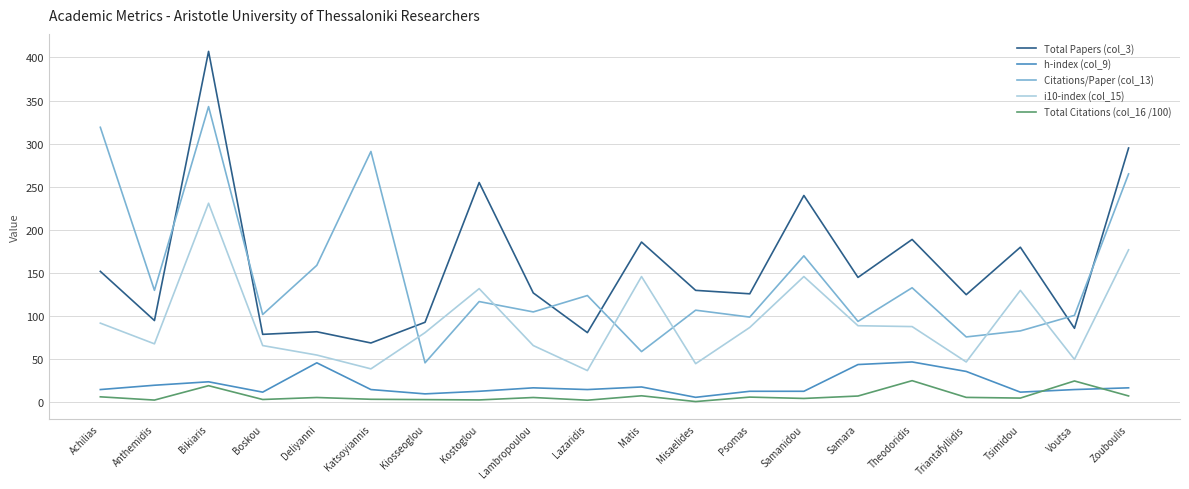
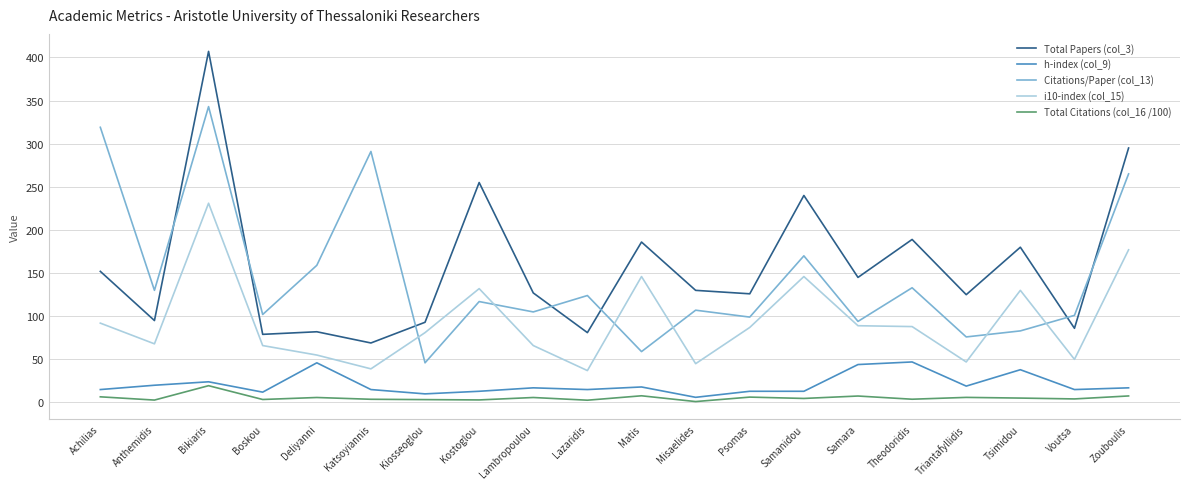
Total Citations (col_16 /100), Theodoridis: 30 -> 0
h-index (col_9), Triantafyllidis: 40 -> 20
h-index (col_9), Tsimidou: 10 -> 40
Total Citations (col_16 /100), Voutsa: 20 -> 0
